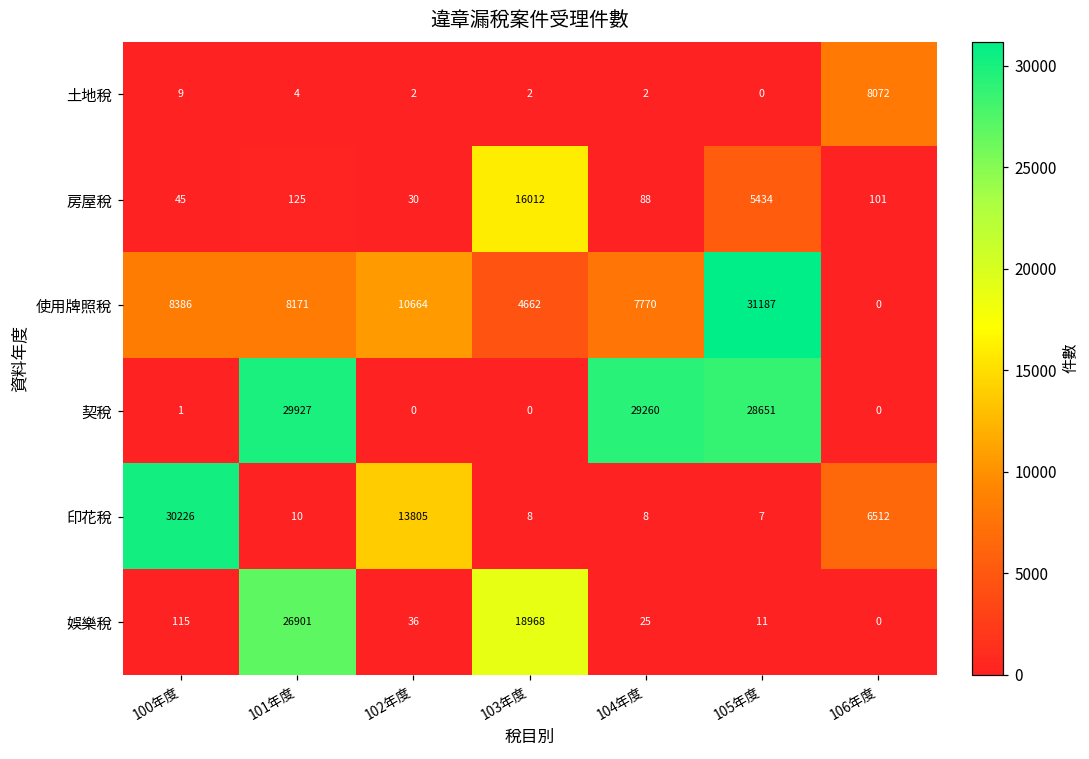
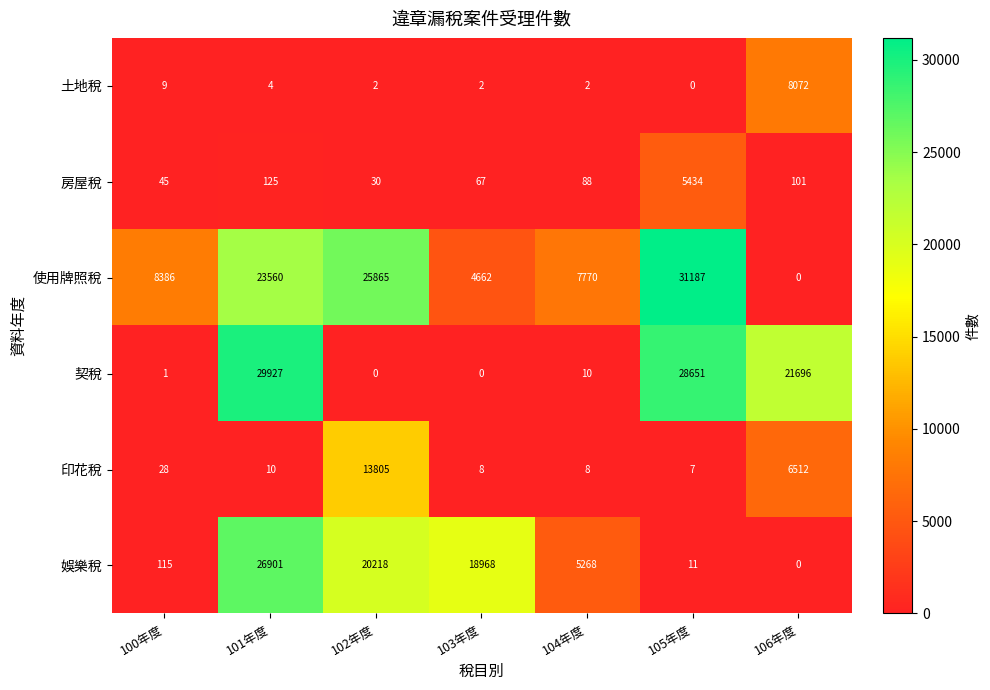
房屋稅, 103年度: 16012 -> 67
使用牌照稅, 101年度: 8171 -> 23560
使用牌照稅, 102年度: 10664 -> 25865
契稅, 104年度: 29260 -> 10
契稅, 106年度: 0 -> 21696
印花稅, 100年度: 30226 -> 28
娛樂稅, 102年度: 36 -> 20218
娛樂稅, 104年度: 25 -> 5268
